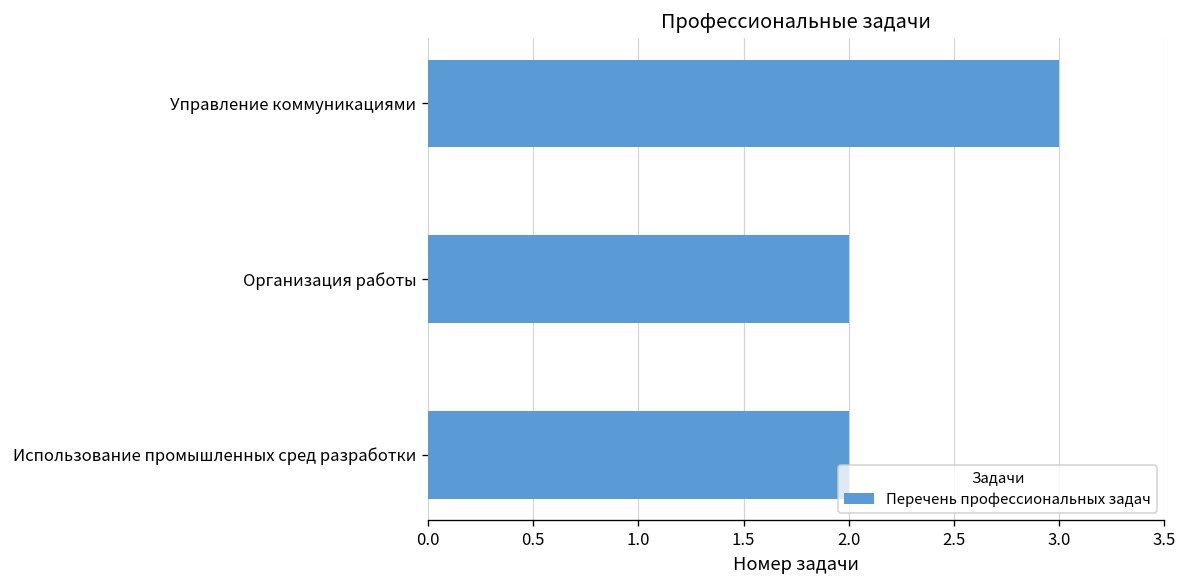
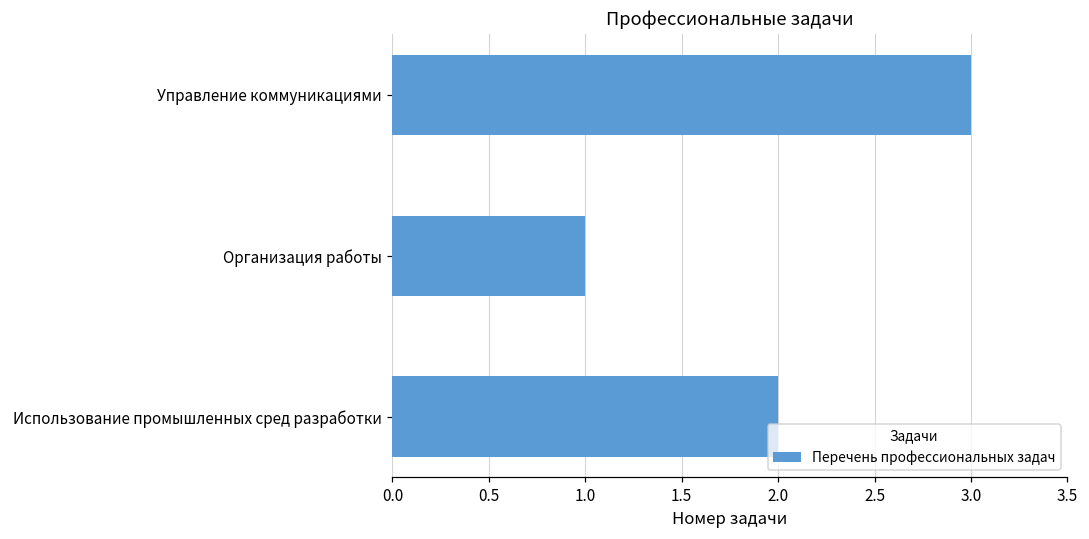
Организация работы: 2 -> 1
